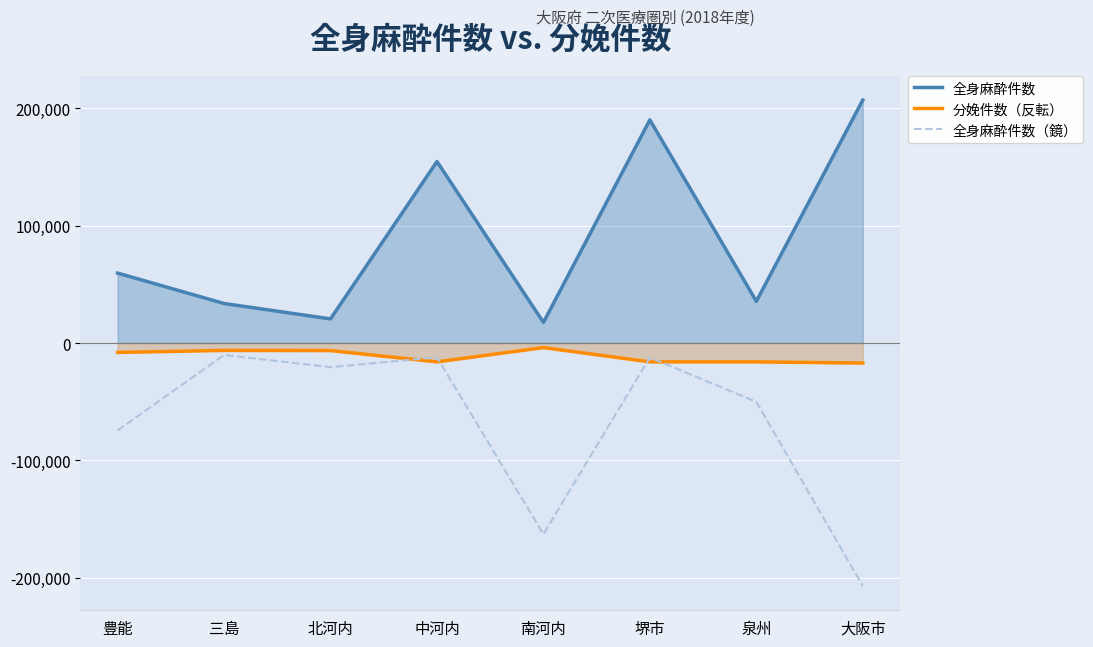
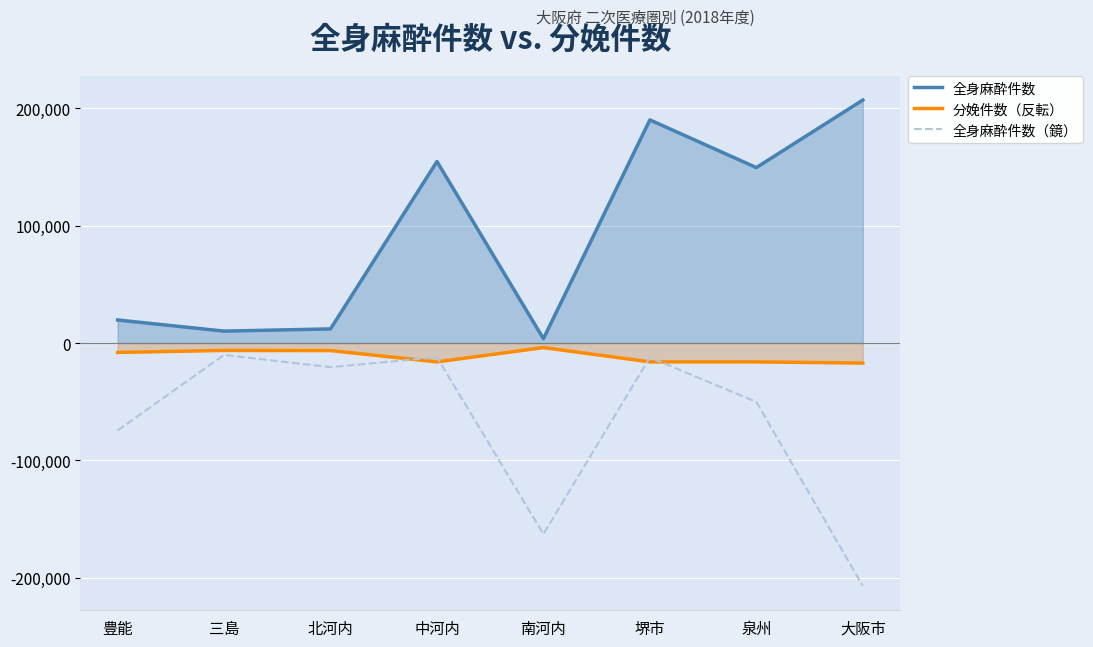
全身麻酔件数, 豊能: 60,000 -> 20,000
全身麻酔件数, 三島: 34,000 -> 10,000
全身麻酔件数, 北河内: 21,000 -> 12,000
全身麻酔件数, 南河内: 18,000 -> 4,000
全身麻酔件数, 泉州: 36,000 -> 149,000
